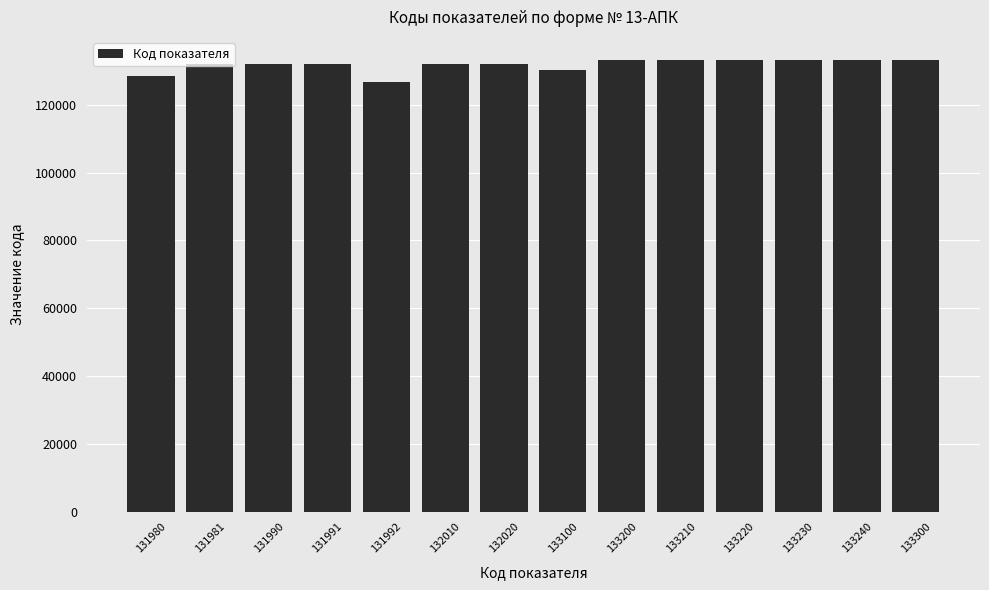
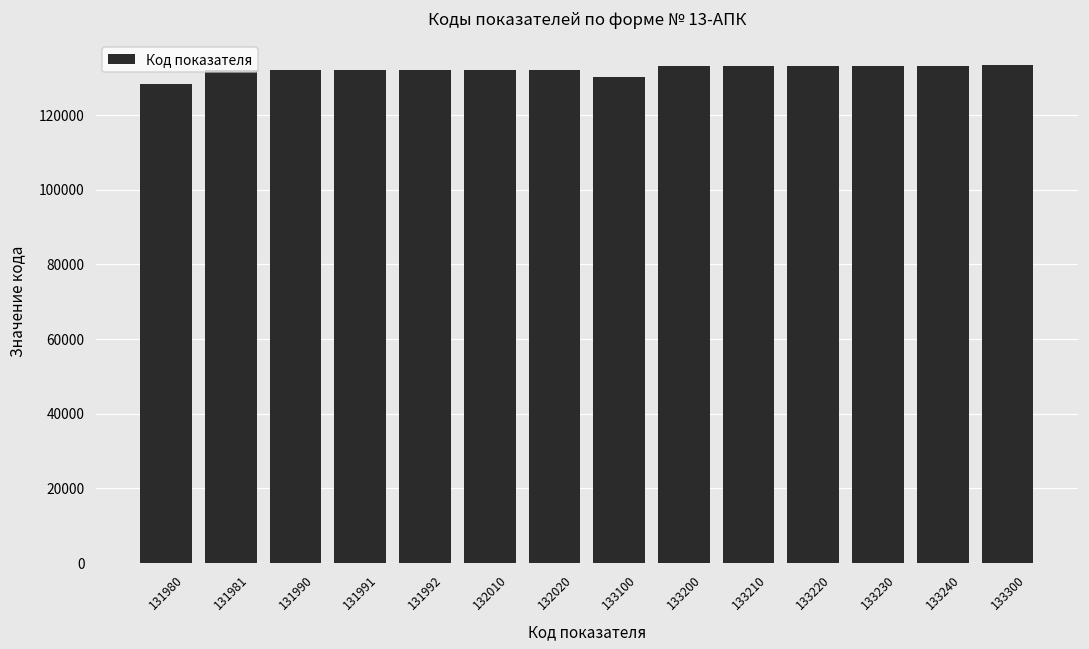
131992: 127000 -> 132000
